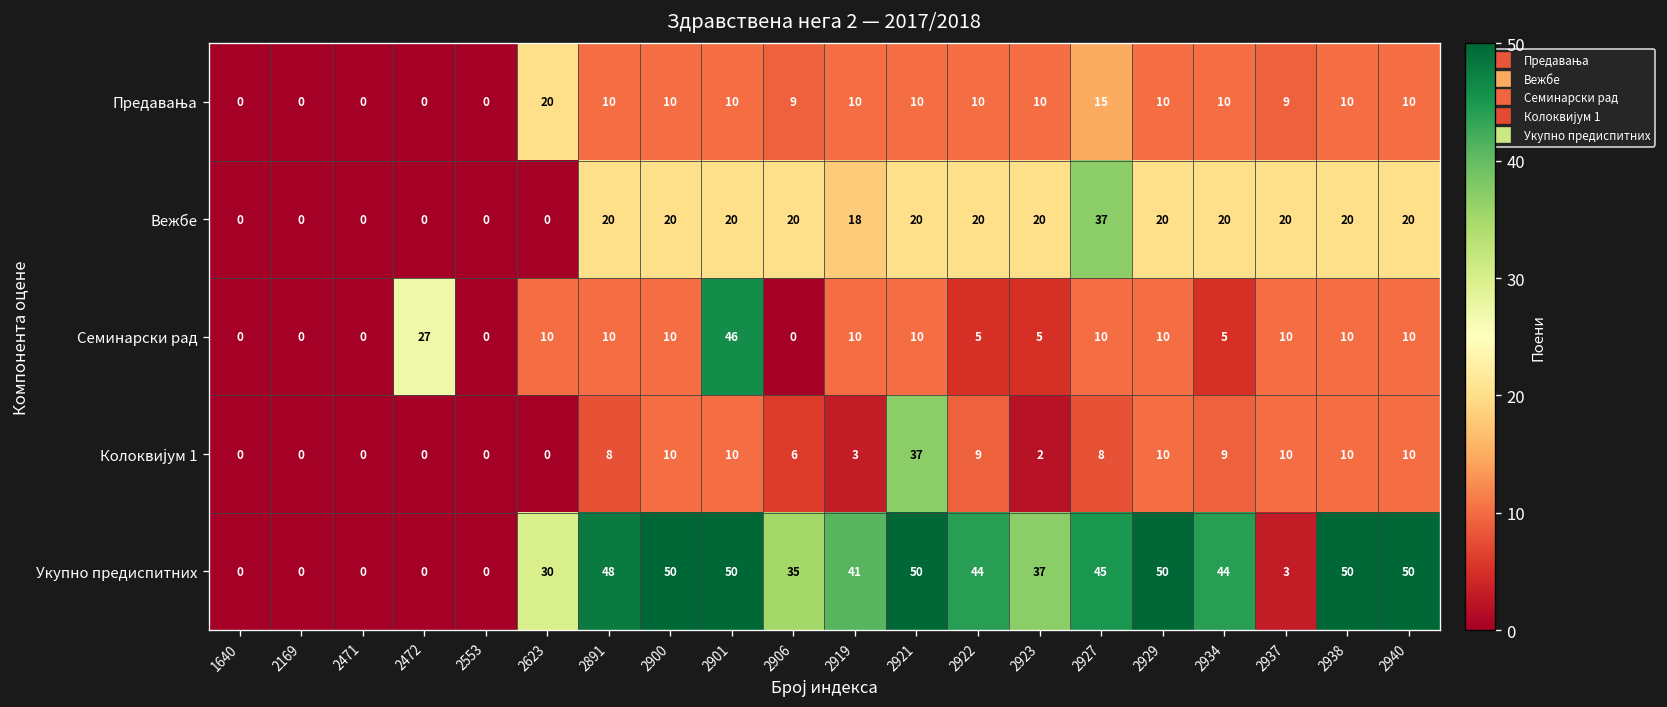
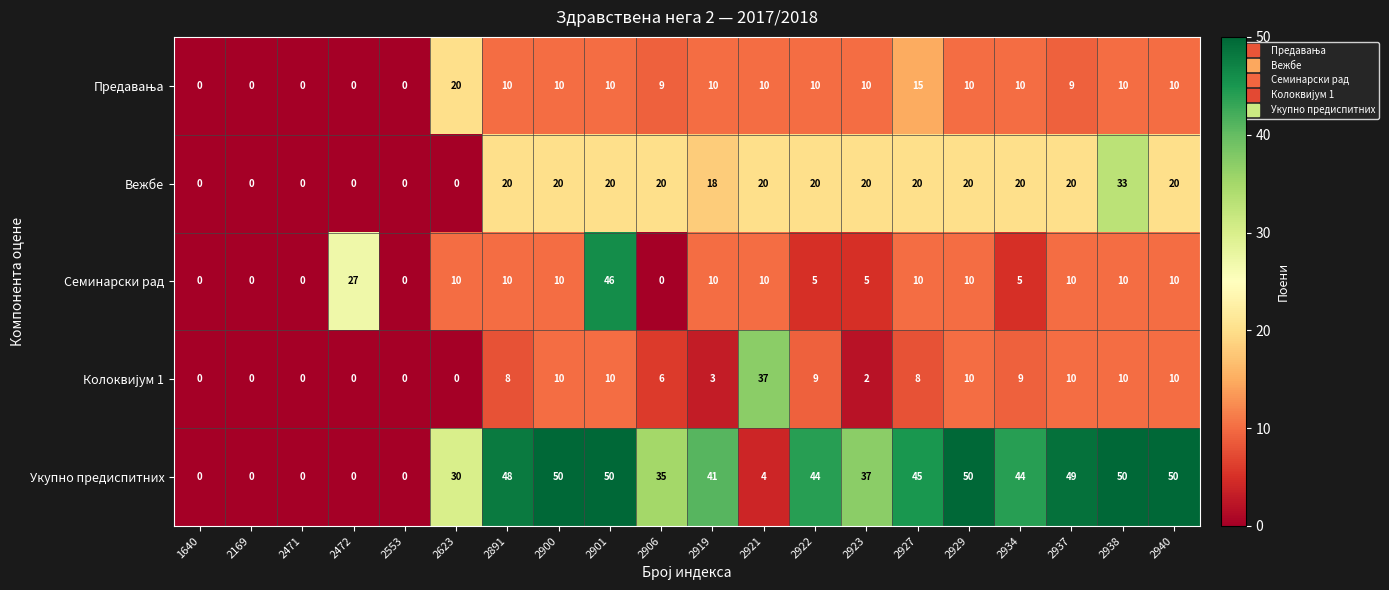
Вежбе, 2927: 37 -> 20
Вежбе, 2938: 20 -> 33
Укупно предиспитних, 2921: 50 -> 4
Укупно предиспитних, 2937: 3 -> 49
